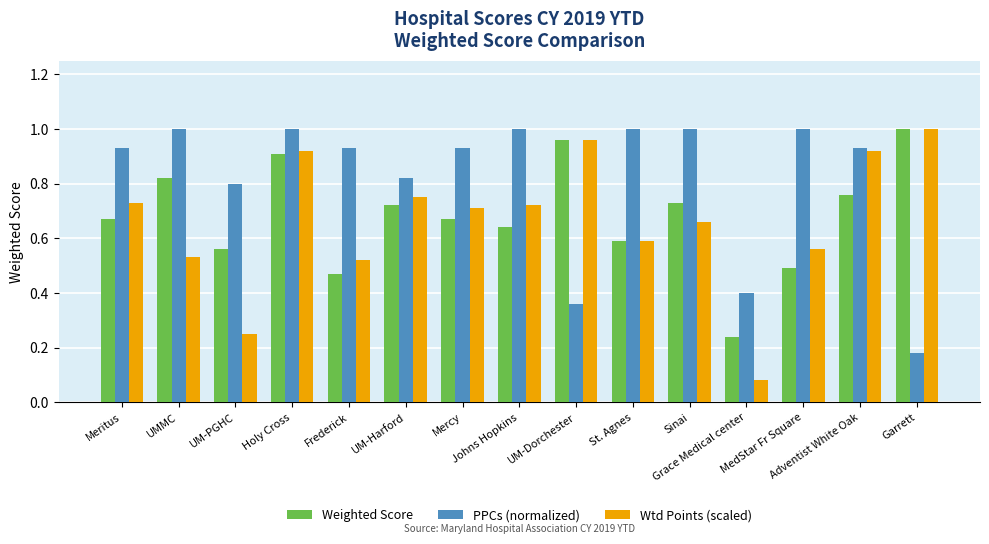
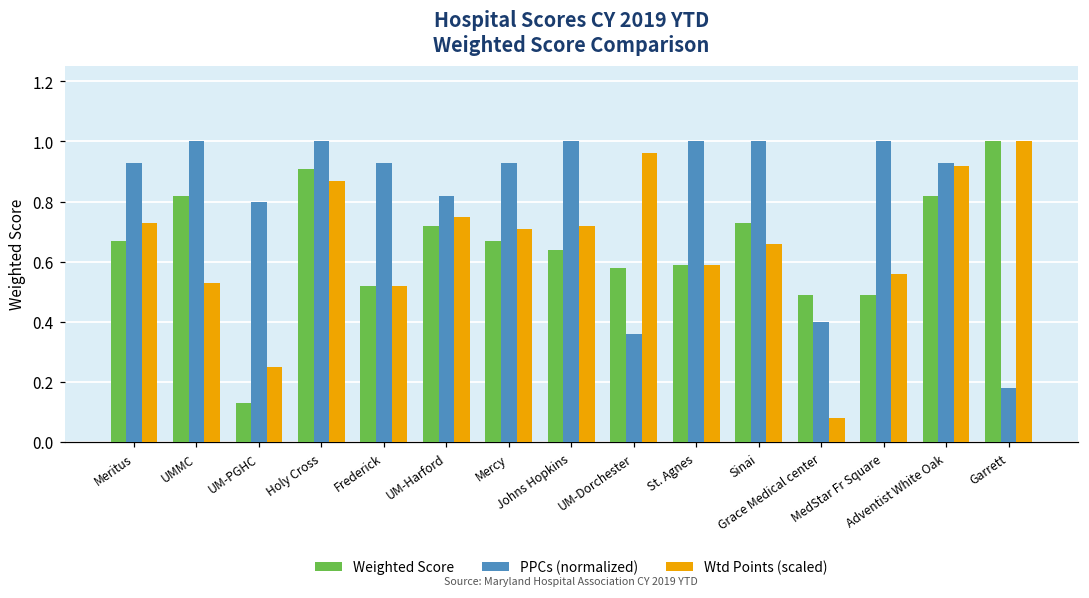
Weighted Score, UM-PGHC: 0.56 -> 0.13
Wtd Points (scaled), Holy Cross: 0.92 -> 0.87
Weighted Score, Frederick: 0.47 -> 0.52
Weighted Score, UM-Dorchester: 0.96 -> 0.58
Weighted Score, Grace Medical center: 0.24 -> 0.49
Weighted Score, Adventist White Oak: 0.76 -> 0.82
